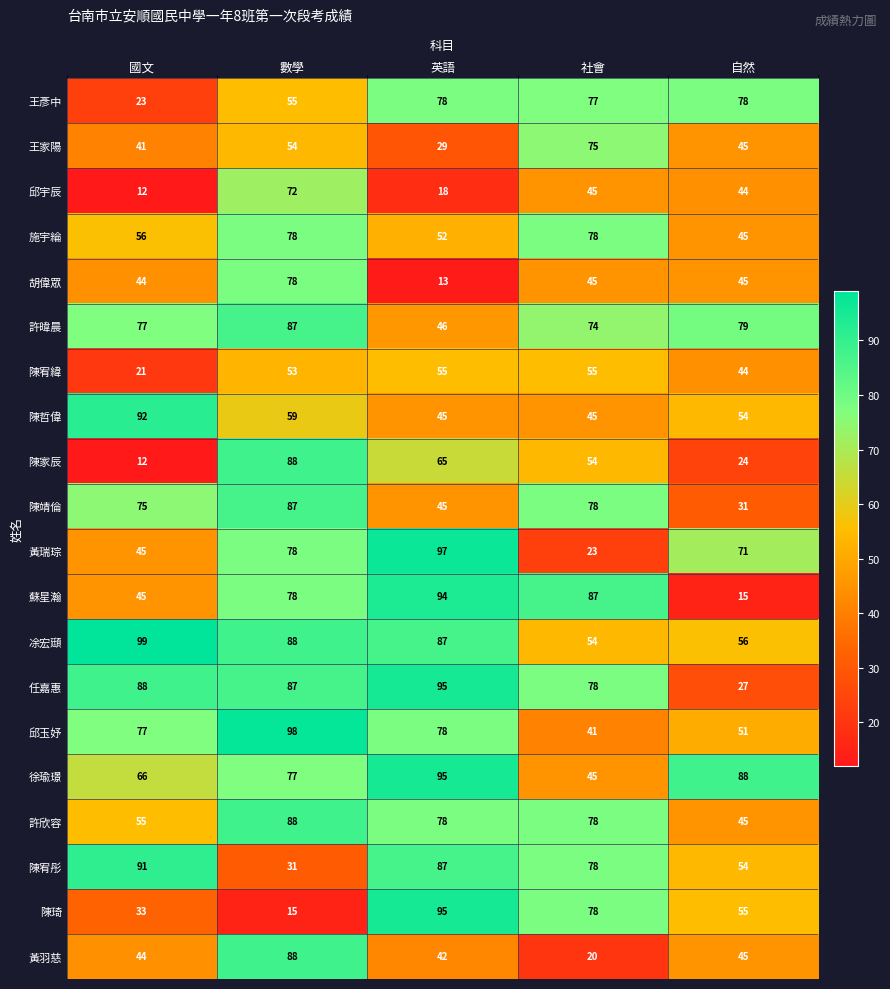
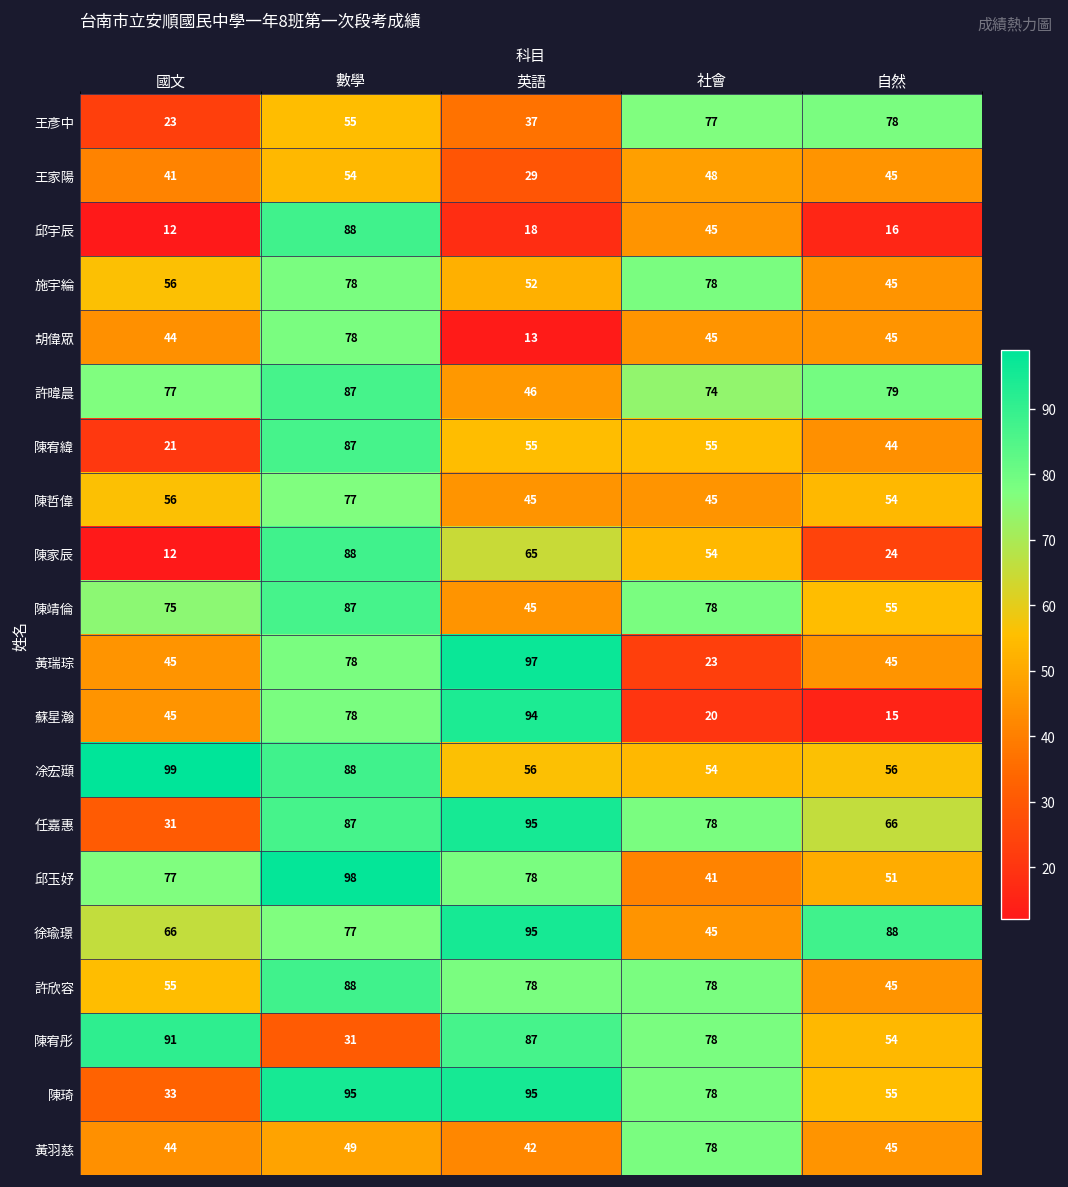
王彥中, 英語: 78 -> 37
王家陽, 社會: 75 -> 48
邱宇辰, 數學: 72 -> 88
邱宇辰, 自然: 44 -> 16
陳宥緯, 數學: 53 -> 87
陳哲偉, 國文: 92 -> 56
陳哲偉, 數學: 59 -> 77
陳靖倫, 自然: 31 -> 55
黃瑞琮, 自然: 71 -> 45
蘇星瀚, 社會: 87 -> 20
凃宏頲, 英語: 87 -> 56
任嘉惠, 國文: 88 -> 31
任嘉惠, 自然: 27 -> 66
陳琦, 數學: 15 -> 95
黃羽慈, 數學: 88 -> 49
黃羽慈, 社會: 20 -> 78
